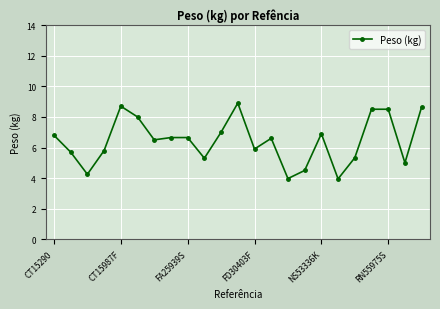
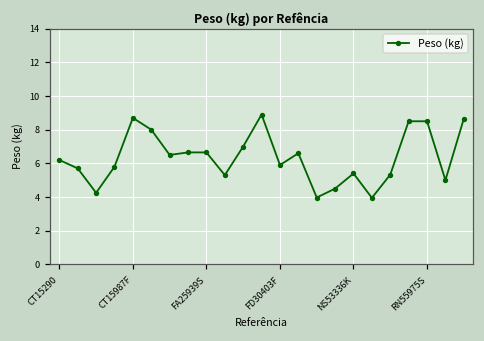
CT15290: 6.8 -> 6.2
NS53336K: 6.9 -> 5.4
